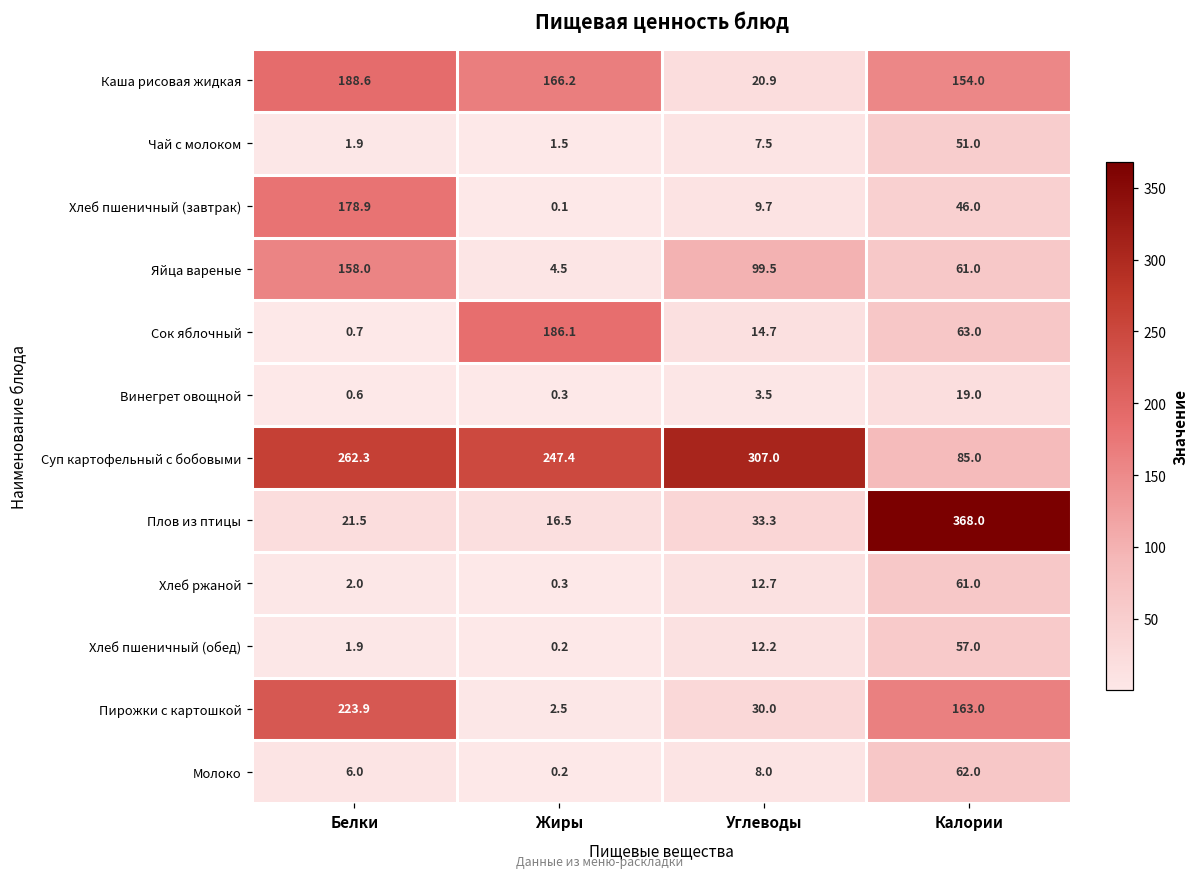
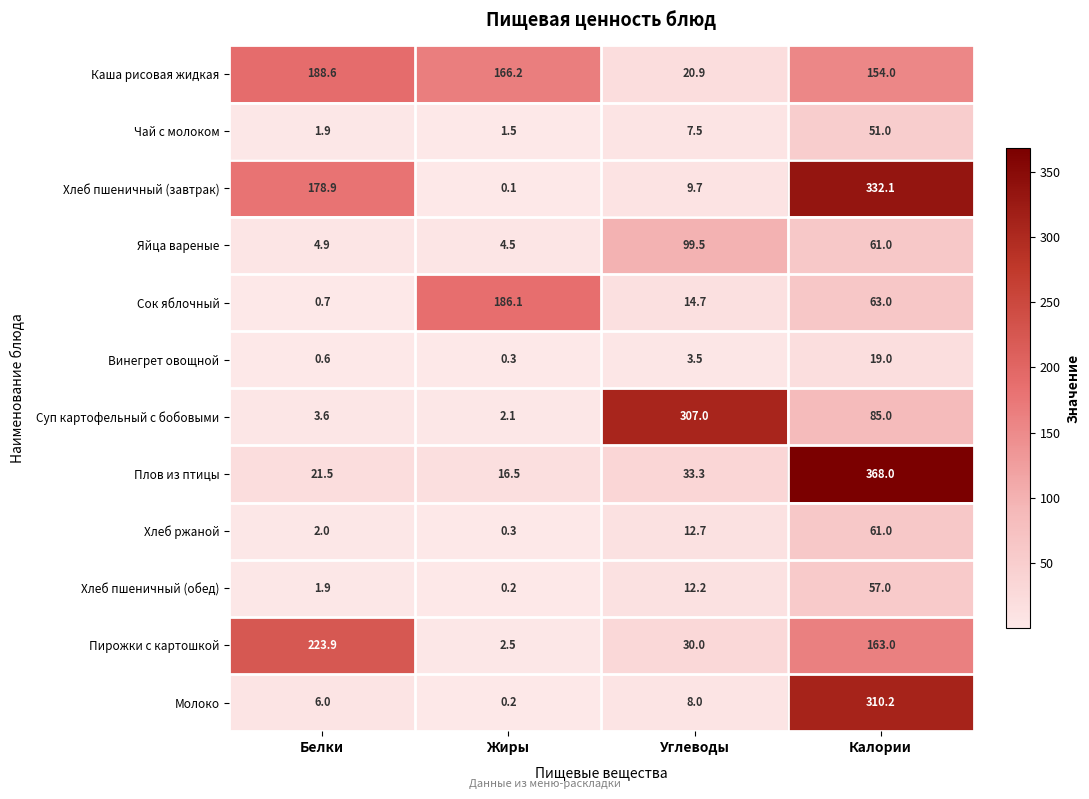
Хлеб пшеничный (завтрак), Калории: 46.0 -> 332.1
Яйца вареные, Белки: 158.0 -> 4.9
Суп картофельный с бобовыми, Белки: 262.3 -> 3.6
Суп картофельный с бобовыми, Жиры: 247.4 -> 2.1
Молоко, Калории: 62.0 -> 310.2
